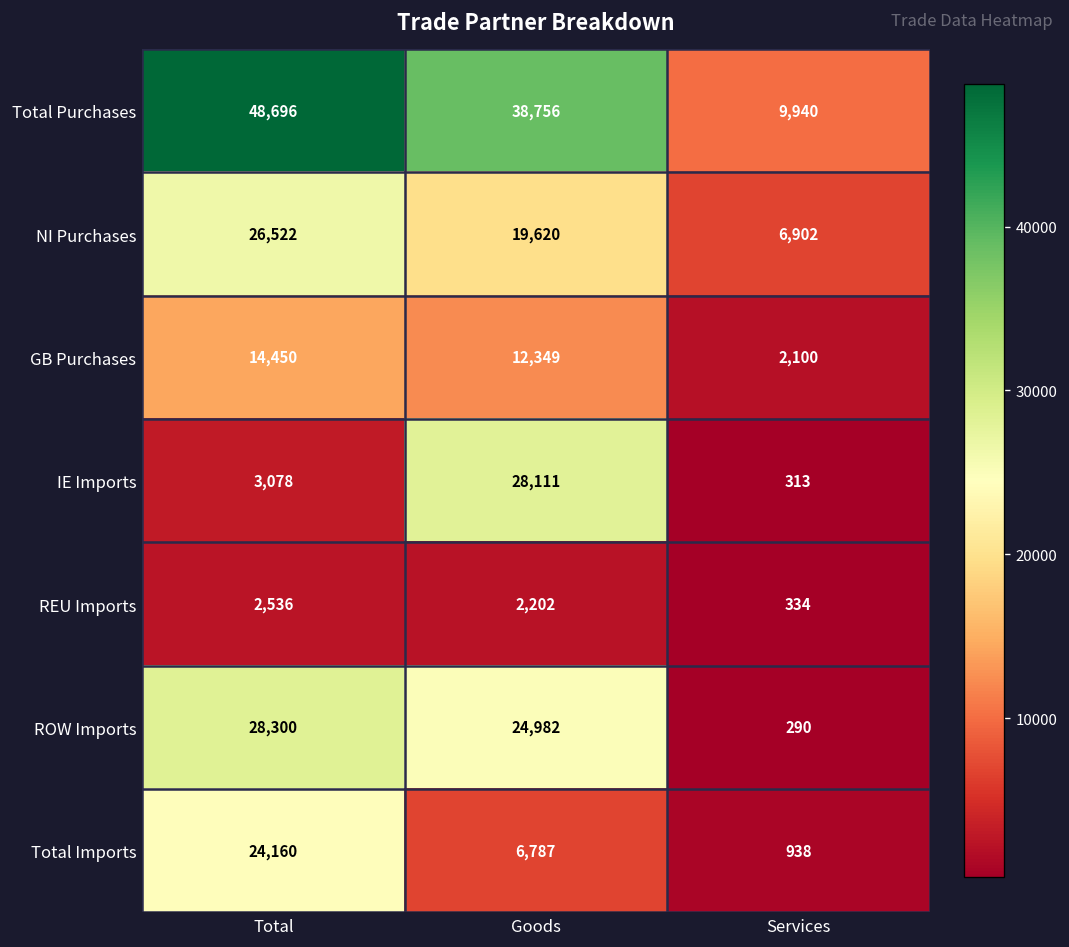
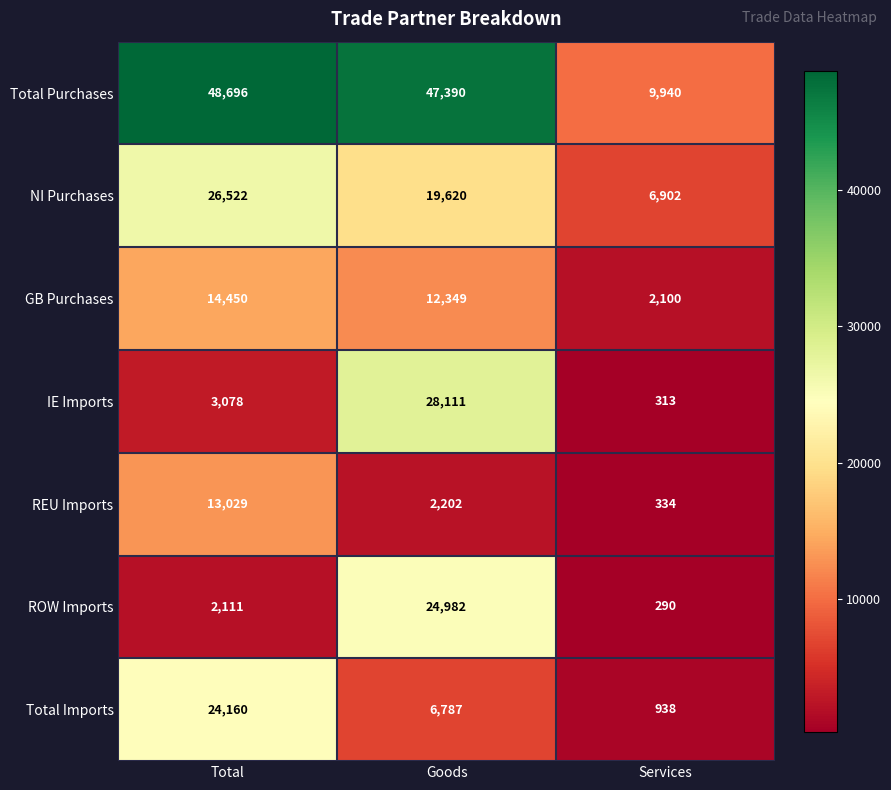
Total Purchases, Goods: 38,756 -> 47,390
REU Imports, Total: 2,536 -> 13,029
ROW Imports, Total: 28,300 -> 2,111
